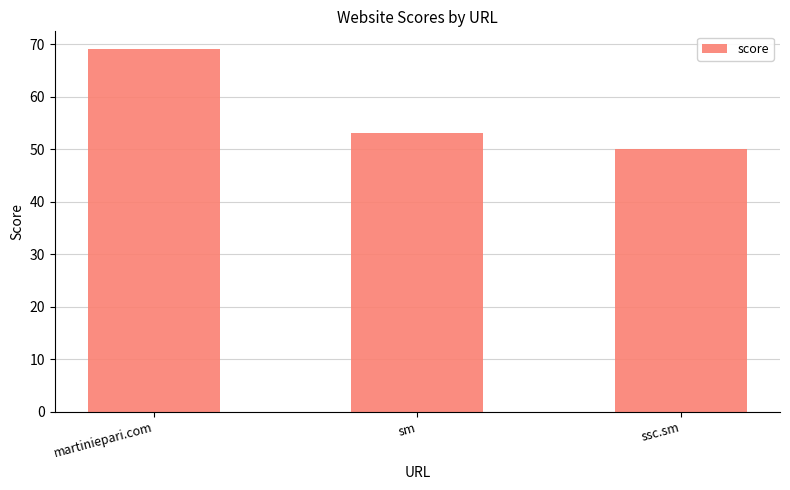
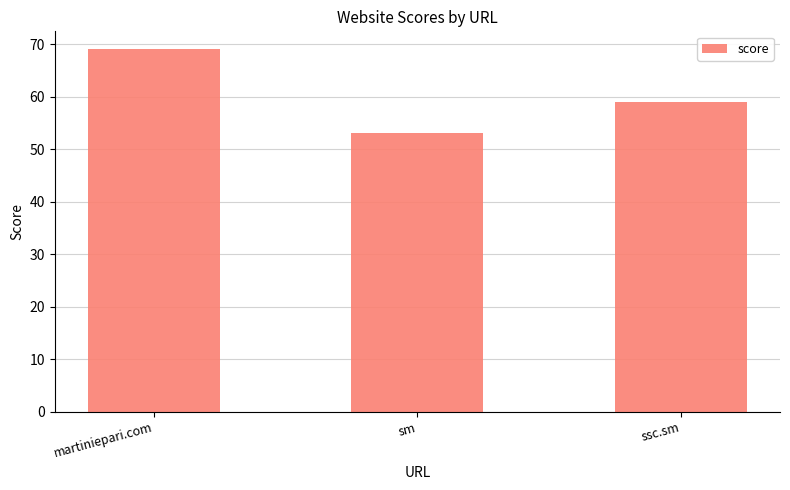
ssc.sm: 50 -> 59
